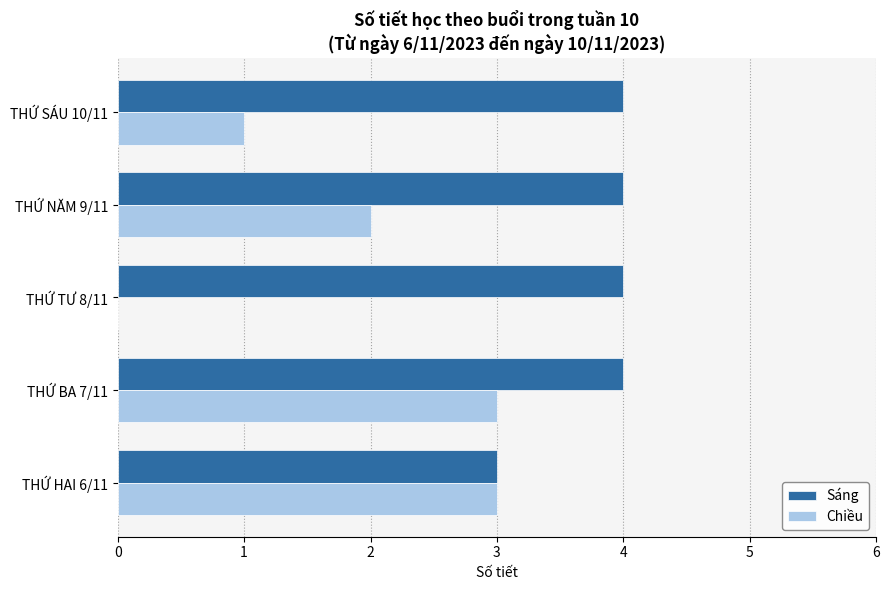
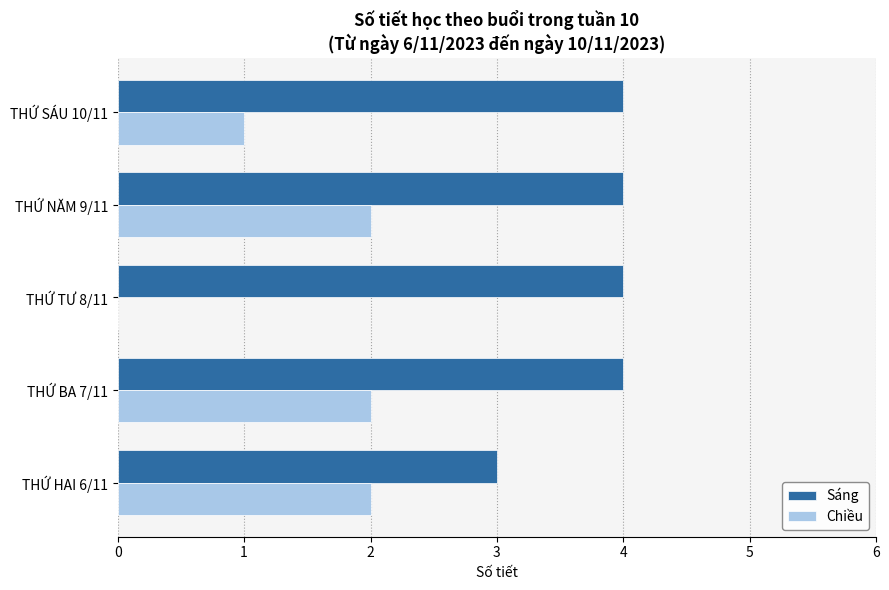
Chiều, THỨ BA 7/11: 3 -> 2
Chiều, THỨ HAI 6/11: 3 -> 2
